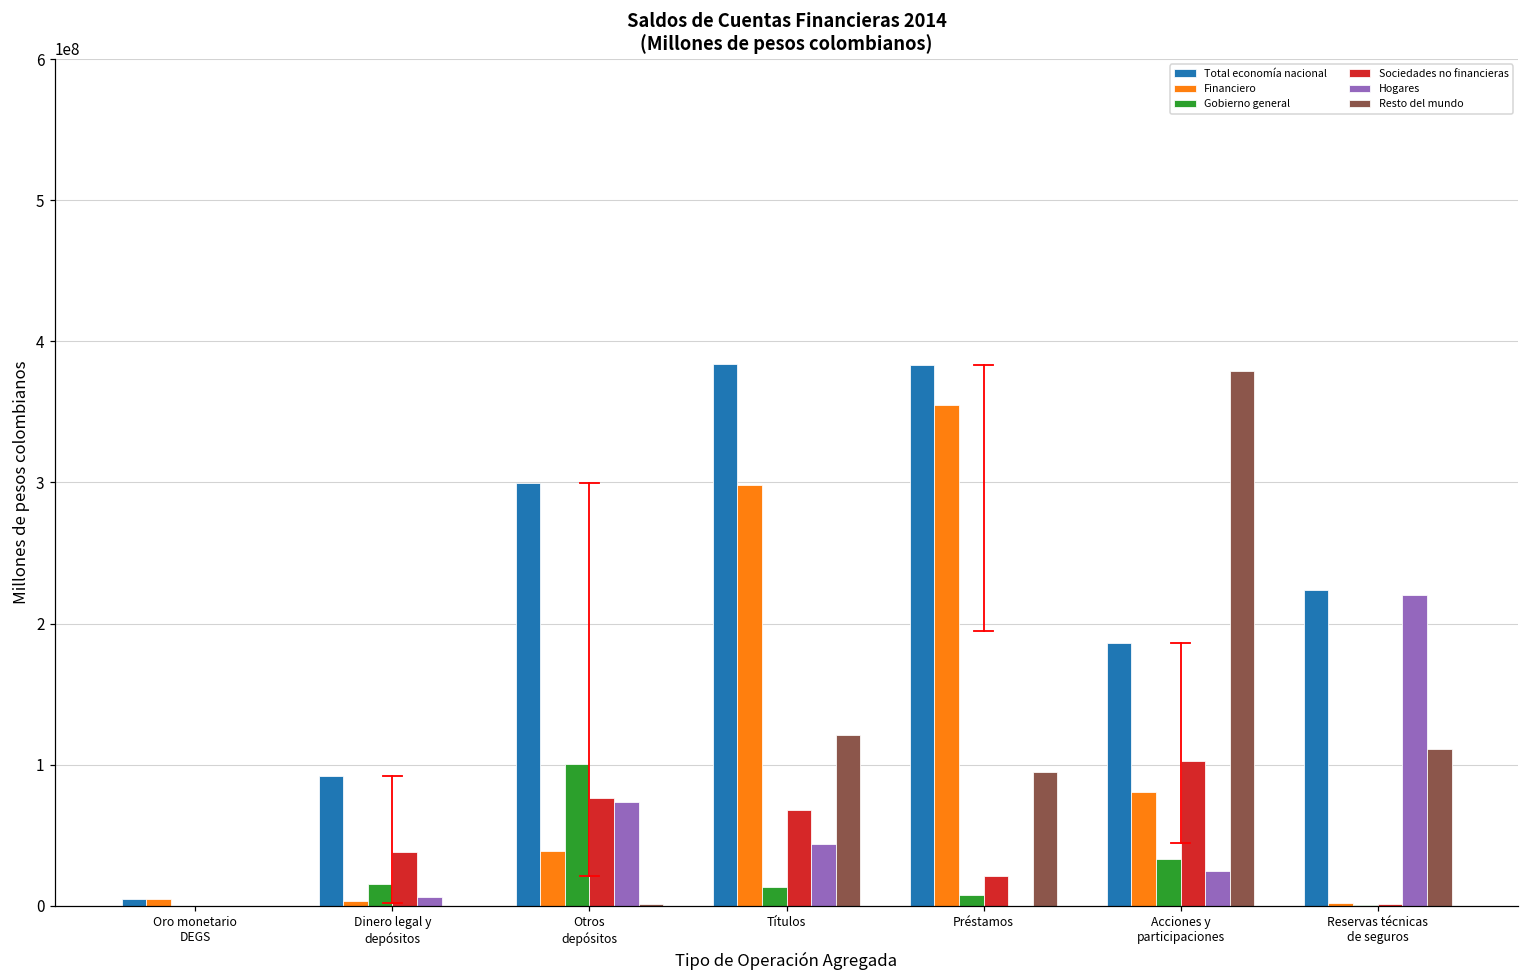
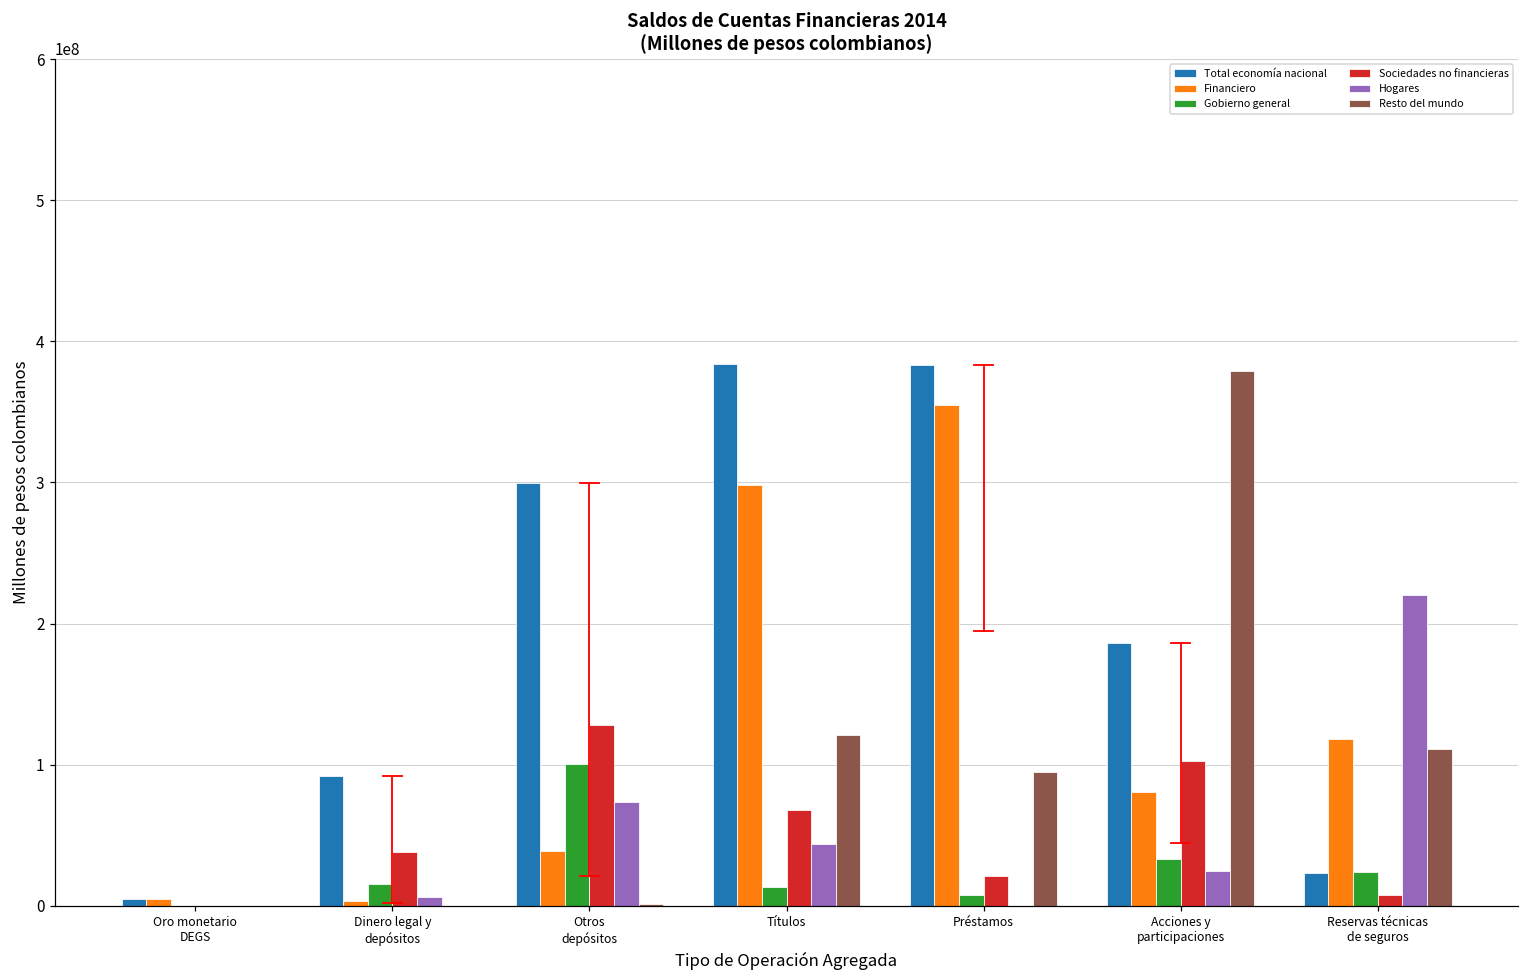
Sociedades no financieras, Otros depósitos: 76000000 -> 128000000
Total economía nacional, Reservas técnicas de seguros: 224000000 -> 23000000
Financiero, Reservas técnicas de seguros: 2000000 -> 118000000
Gobierno general, Reservas técnicas de seguros: 0 -> 24000000
Sociedades no financieras, Reservas técnicas de seguros: 1000000 -> 8000000
